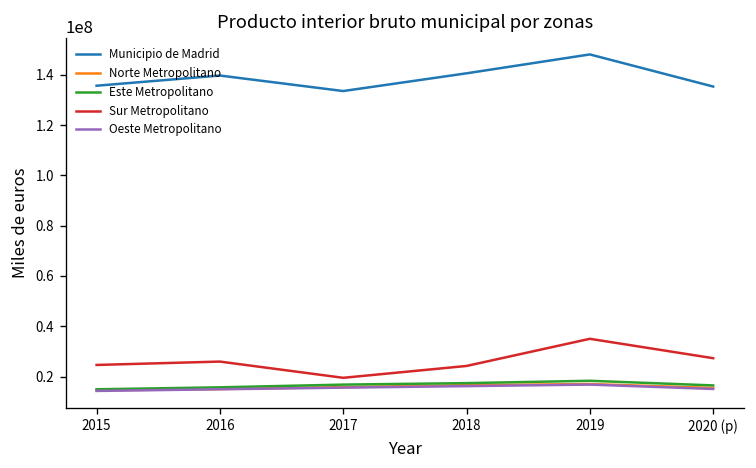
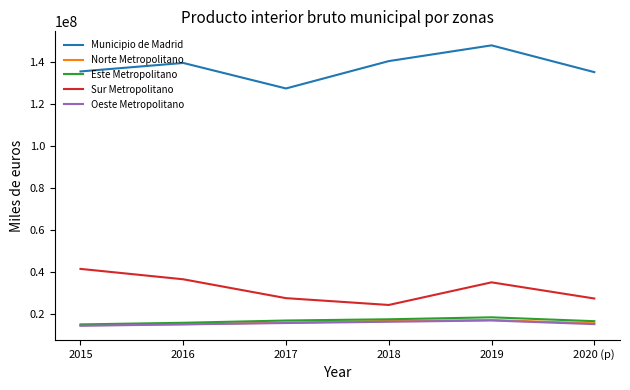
Sur Metropolitano, 2015: 25000000 -> 41000000
Sur Metropolitano, 2016: 26000000 -> 36000000
Municipio de Madrid, 2017: 134000000 -> 128000000
Sur Metropolitano, 2017: 19000000 -> 27000000
